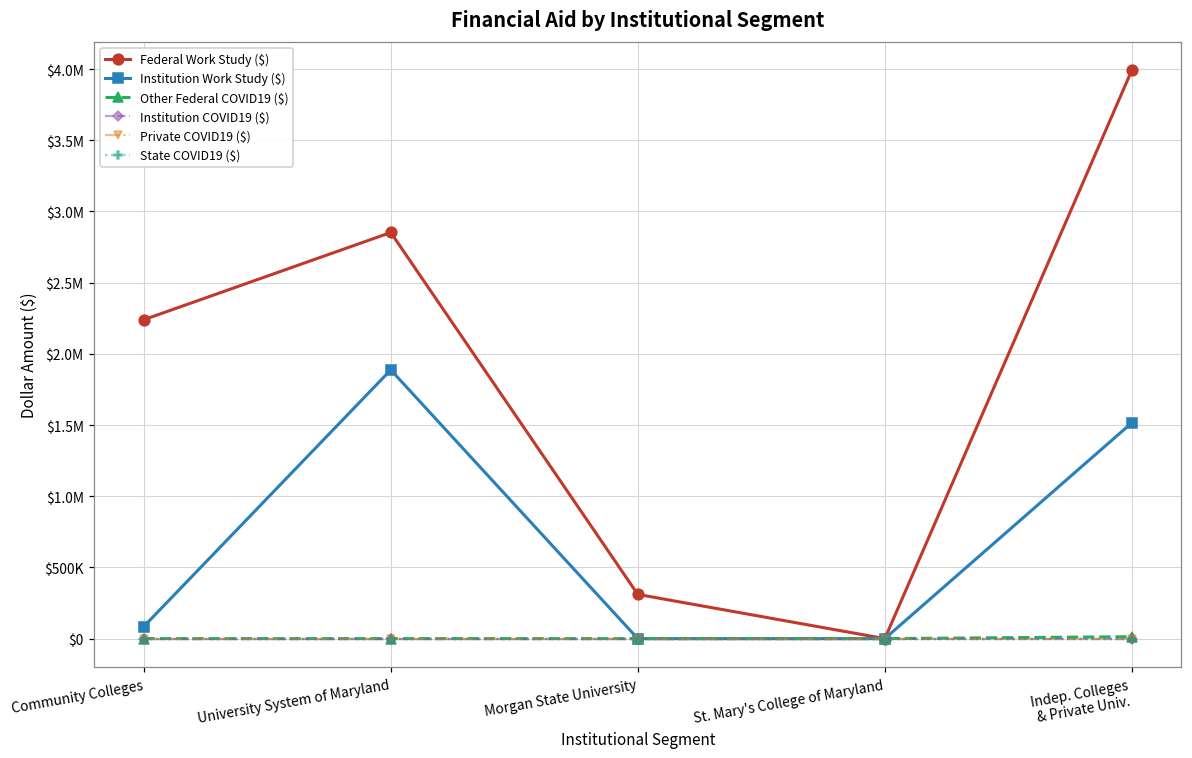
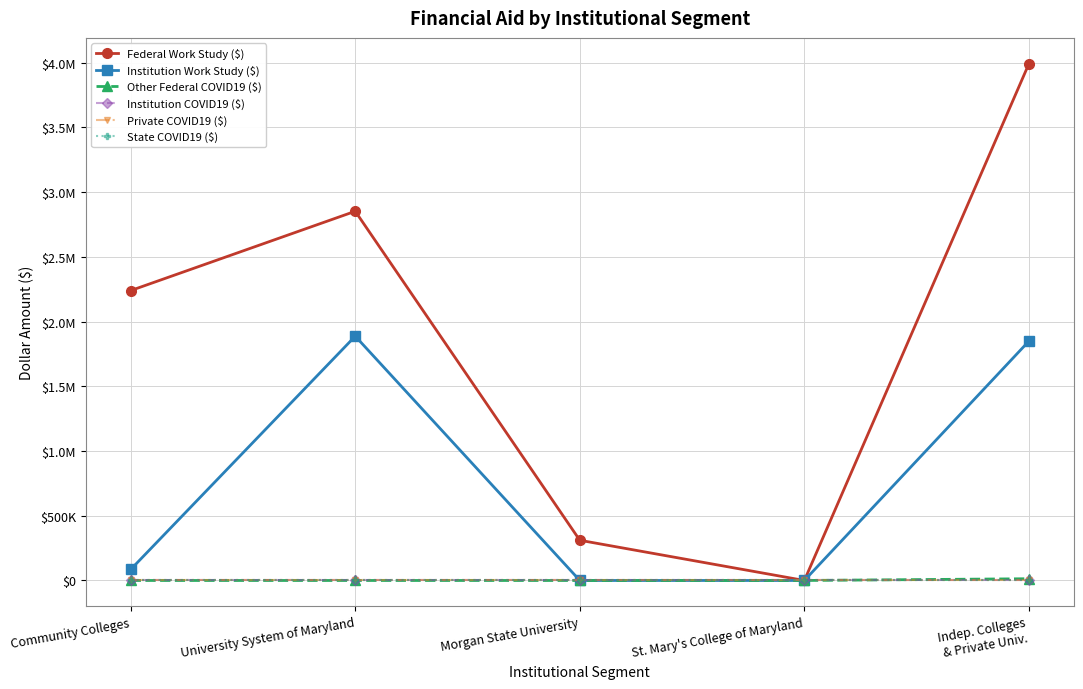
Institution Work Study ($), Indep. Colleges & Private Univ.: $1520000 -> $1850000
